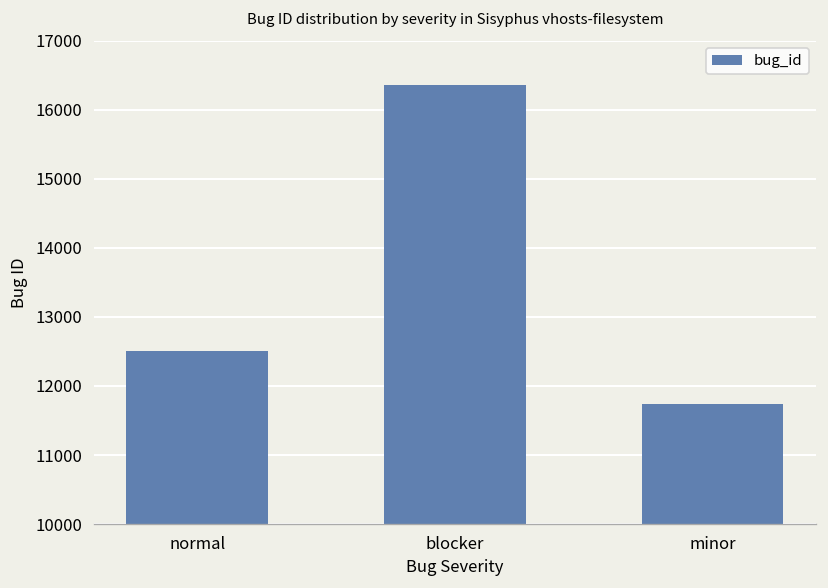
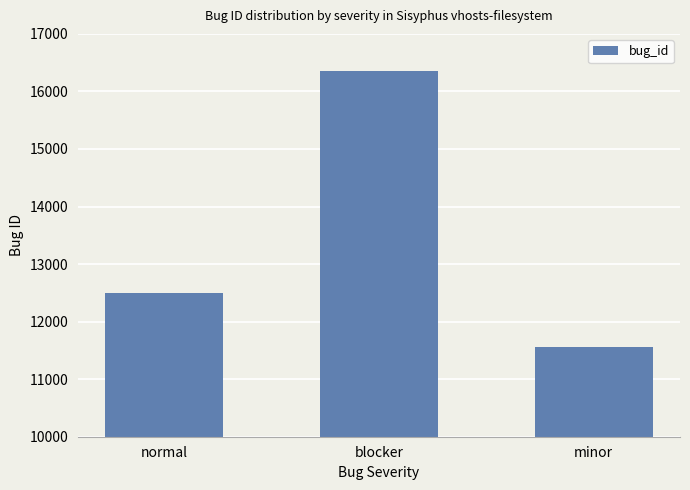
minor: 11700 -> 11600
